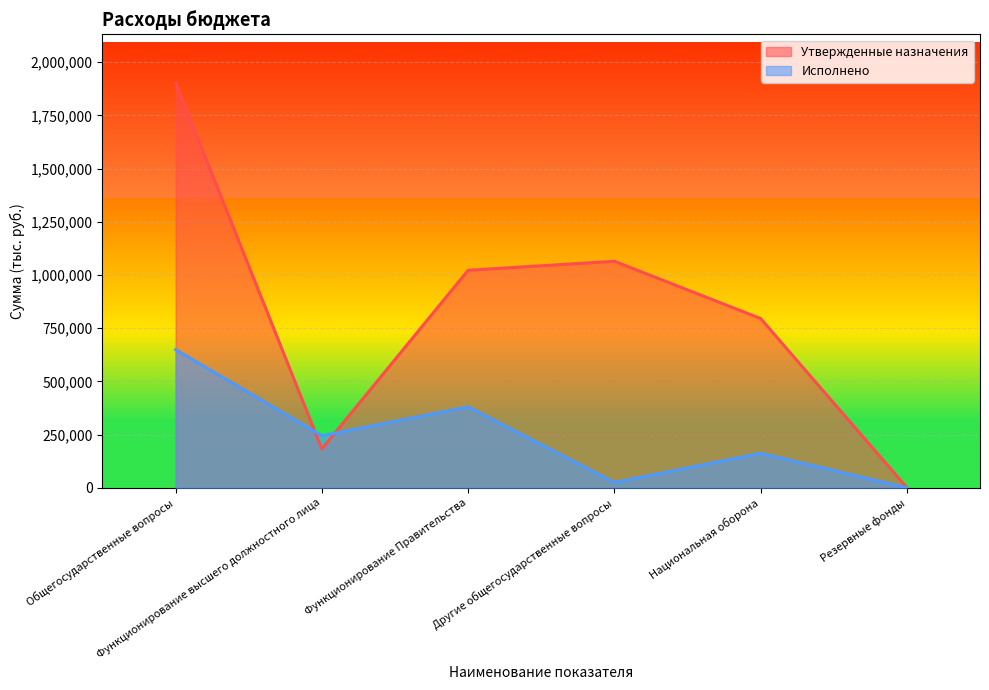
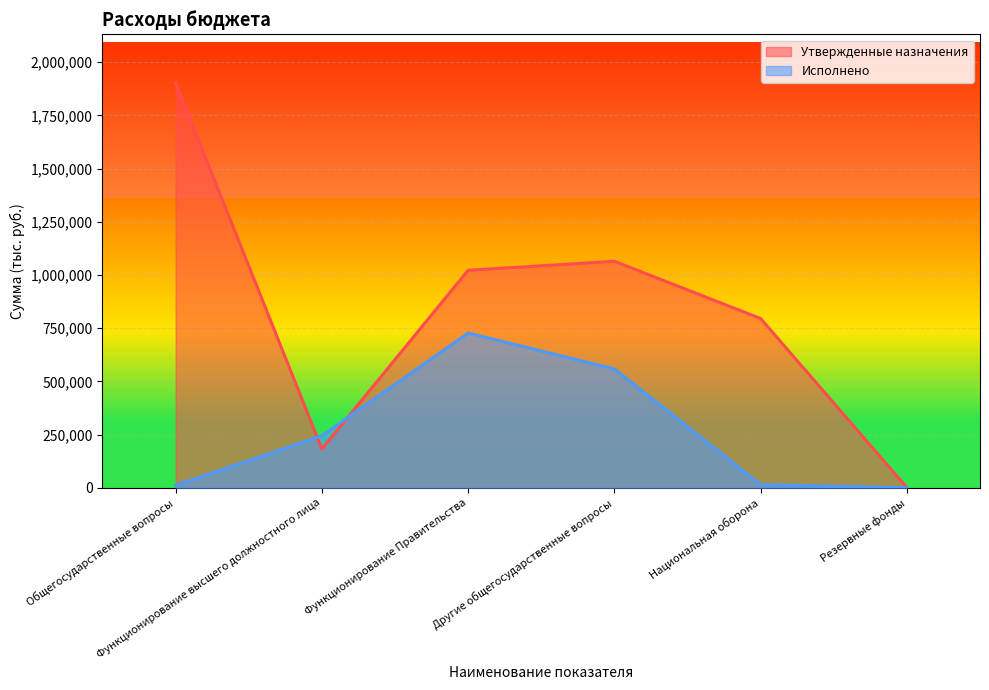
Исполнено, Общегосударственные вопросы: 650,000 -> 10,000
Исполнено, Функционирование Правительства: 380,000 -> 730,000
Исполнено, Другие общегосударственные вопросы: 20,000 -> 560,000
Исполнено, Национальная оборона: 160,000 -> 10,000
